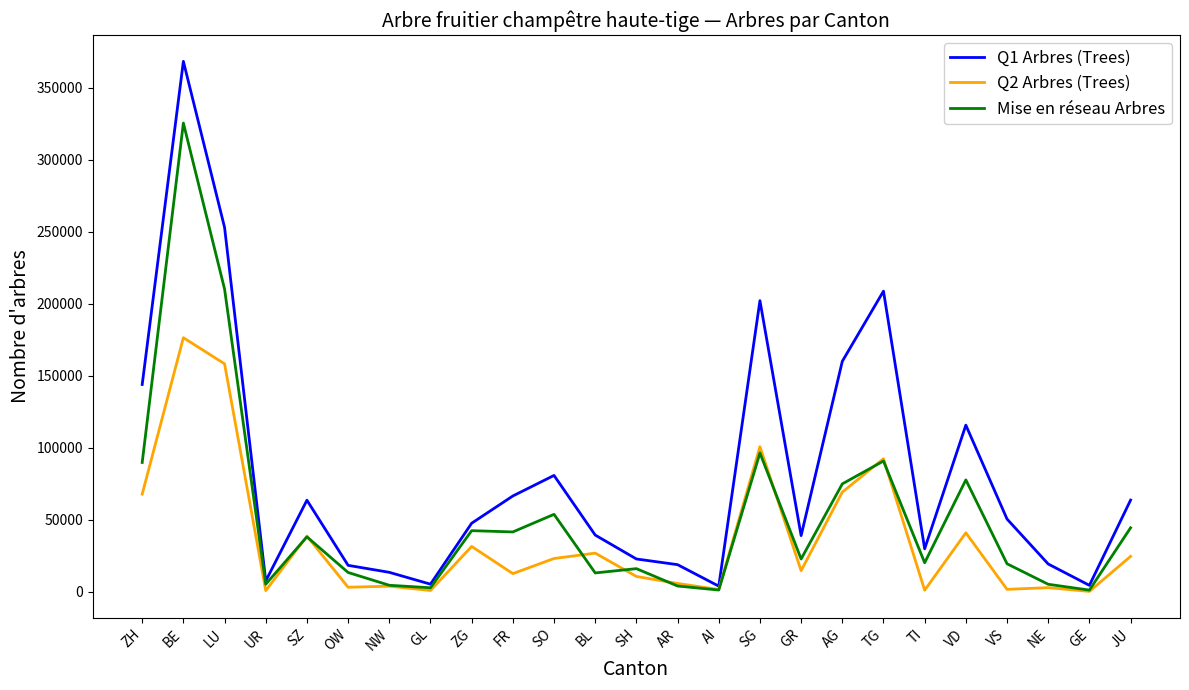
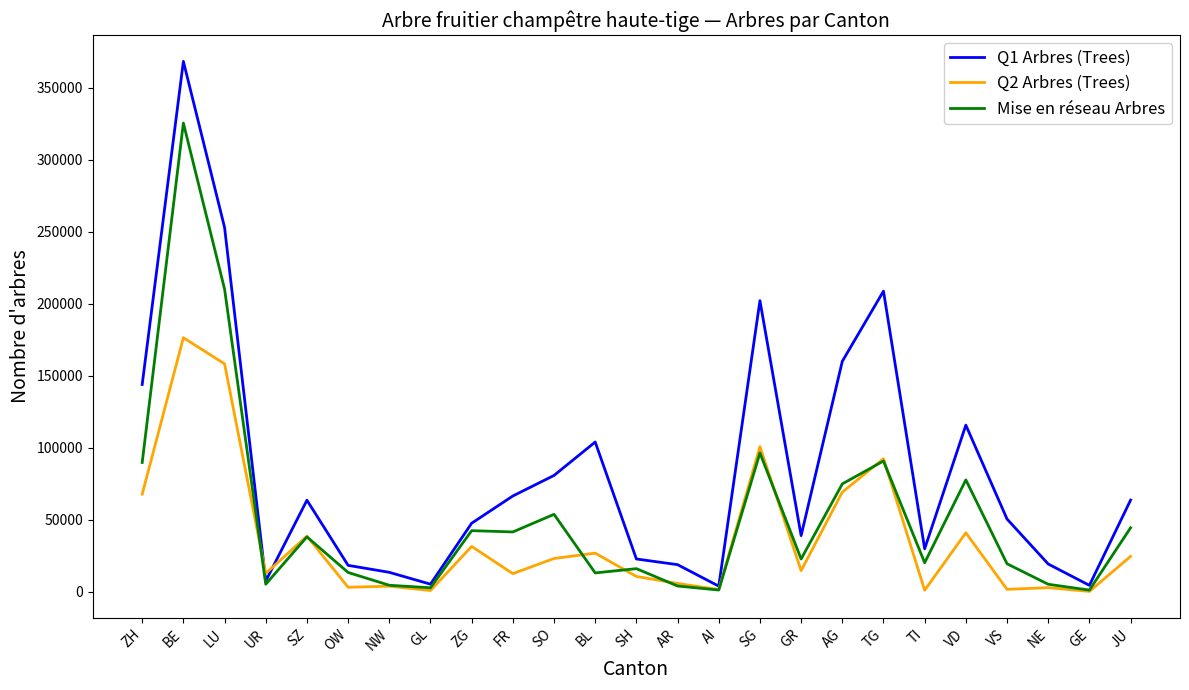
Q2 Arbres (Trees), UR: 1000 -> 13000
Q1 Arbres (Trees), BL: 39000 -> 104000
